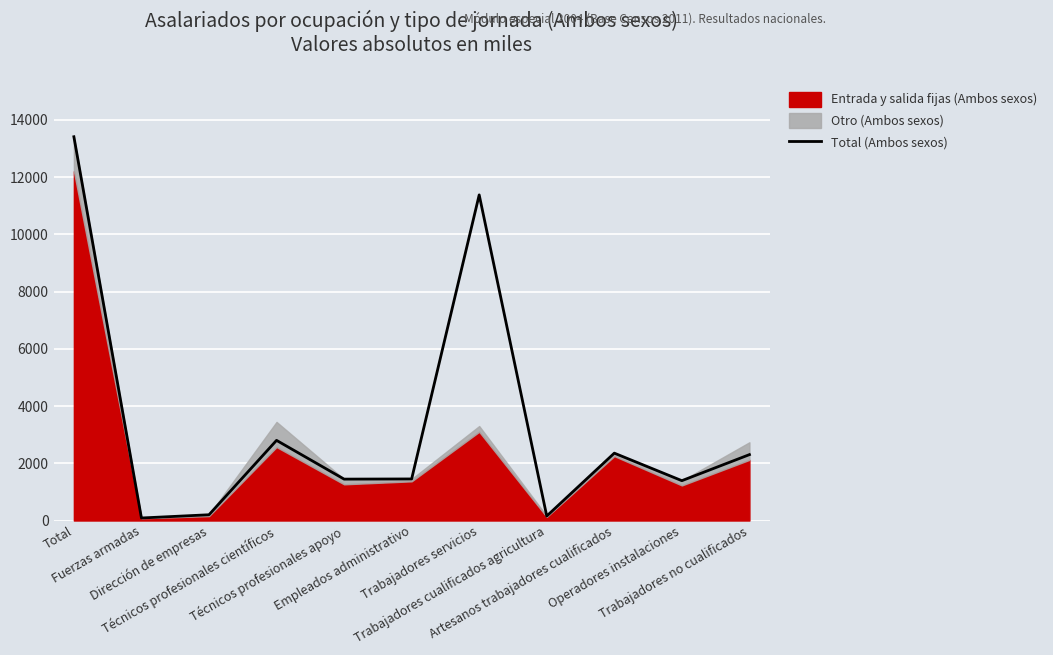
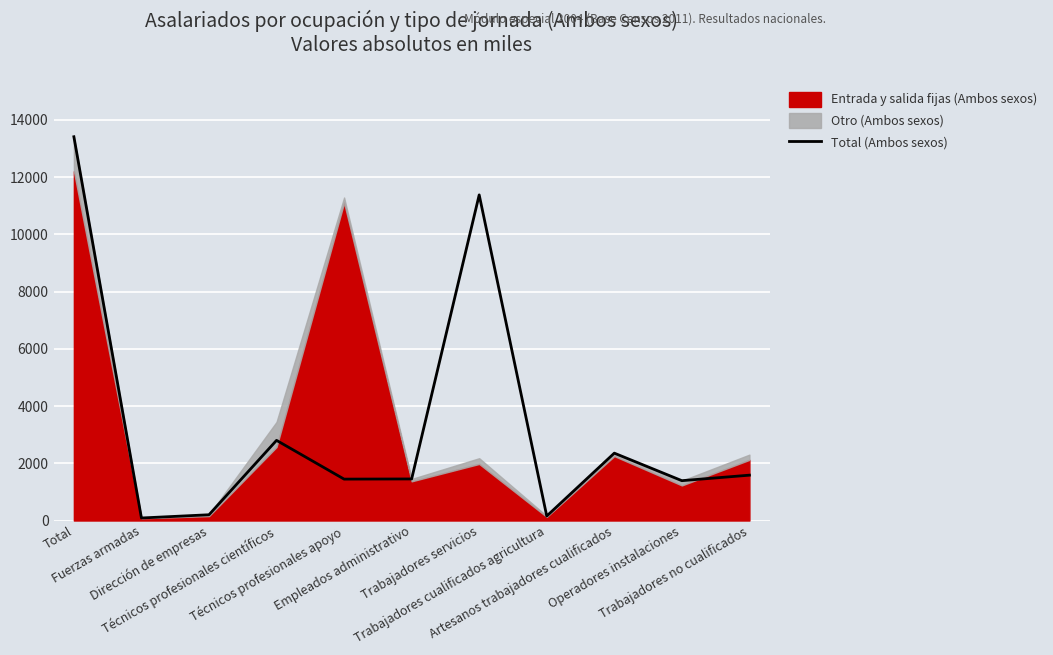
Entrada y salida fijas (Ambos sexos), Técnicos profesionales apoyo: 1300 -> 11100
Entrada y salida fijas (Ambos sexos), Trabajadores servicios: 3100 -> 2000
Total (Ambos sexos), Trabajadores no cualificados: 2300 -> 1600
Otro (Ambos sexos), Trabajadores no cualificados: 600 -> 200
